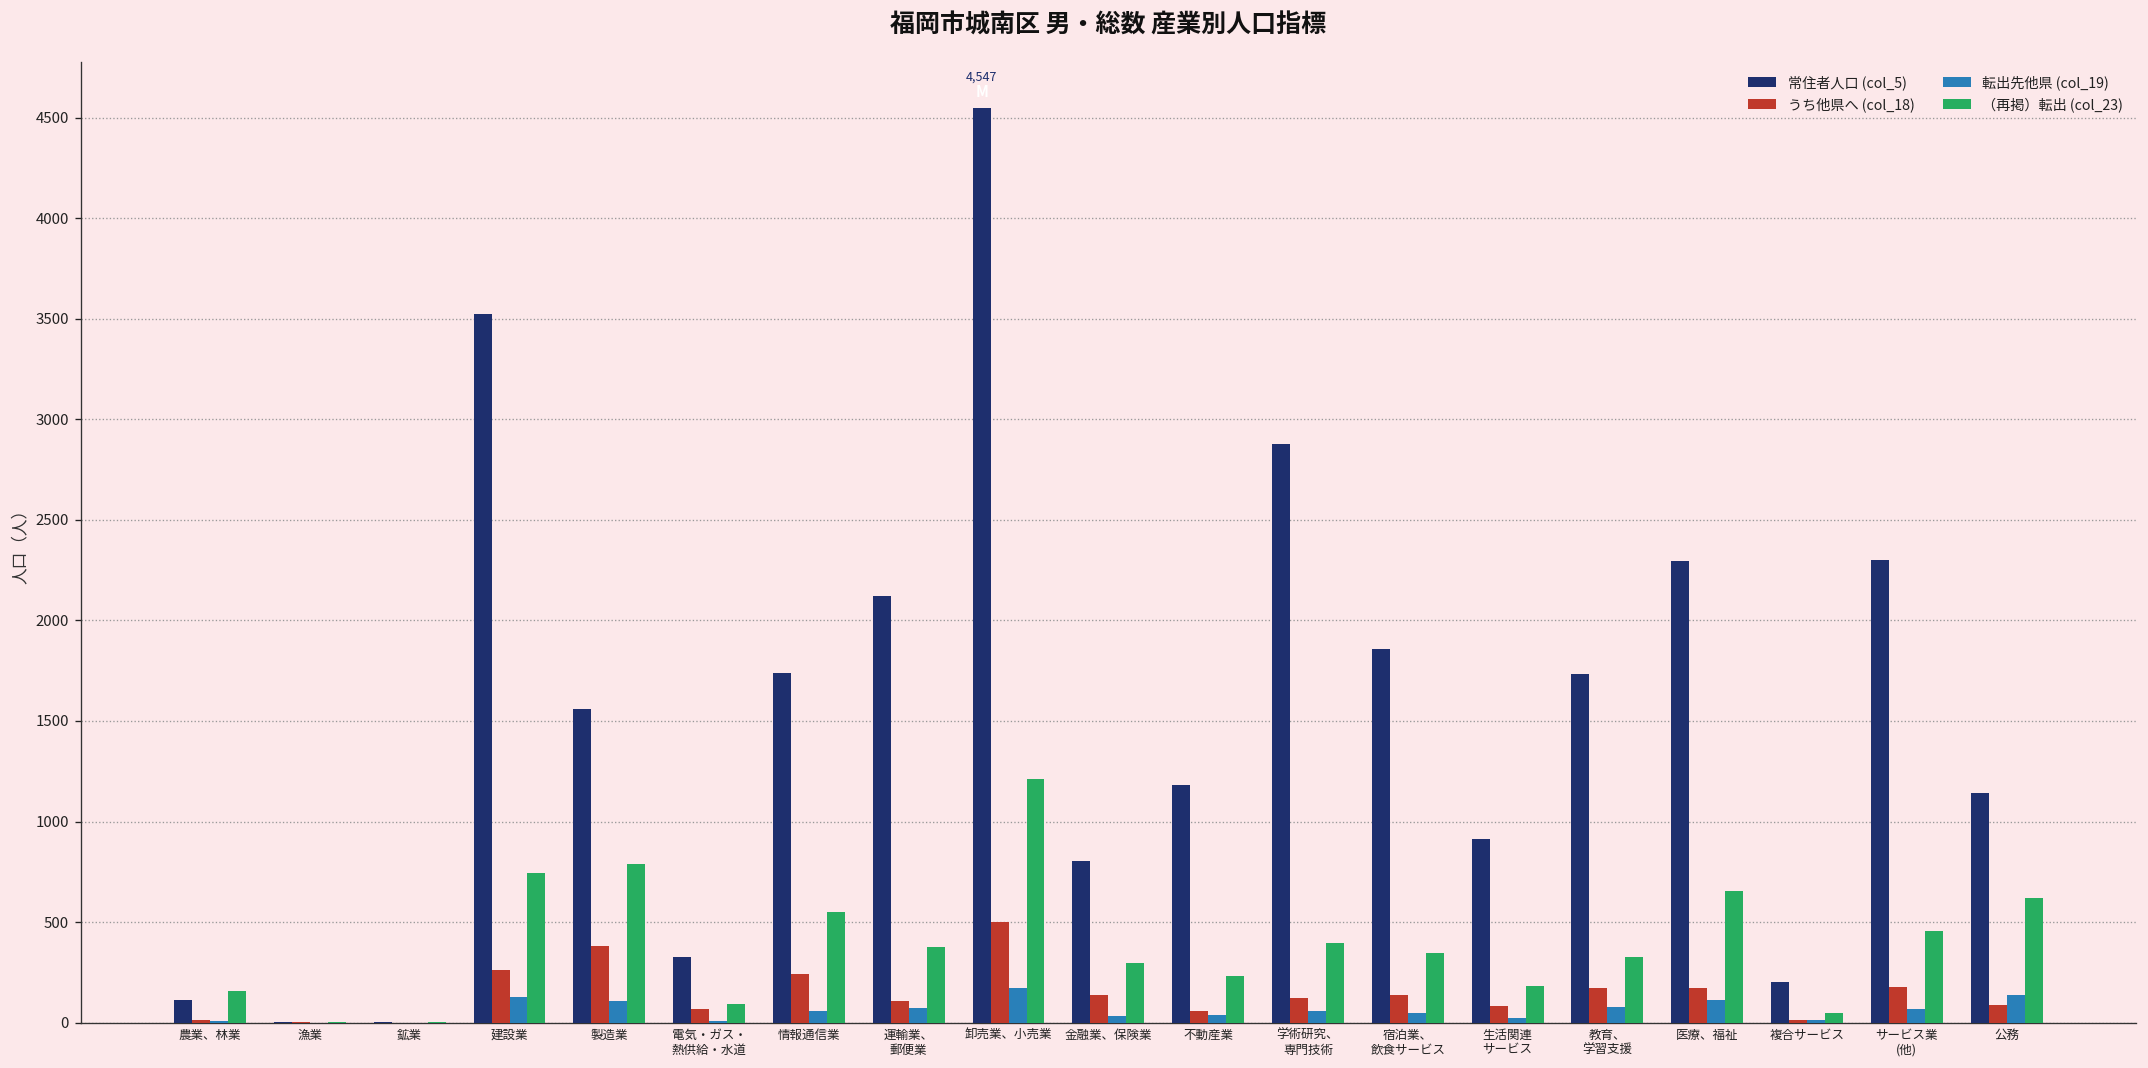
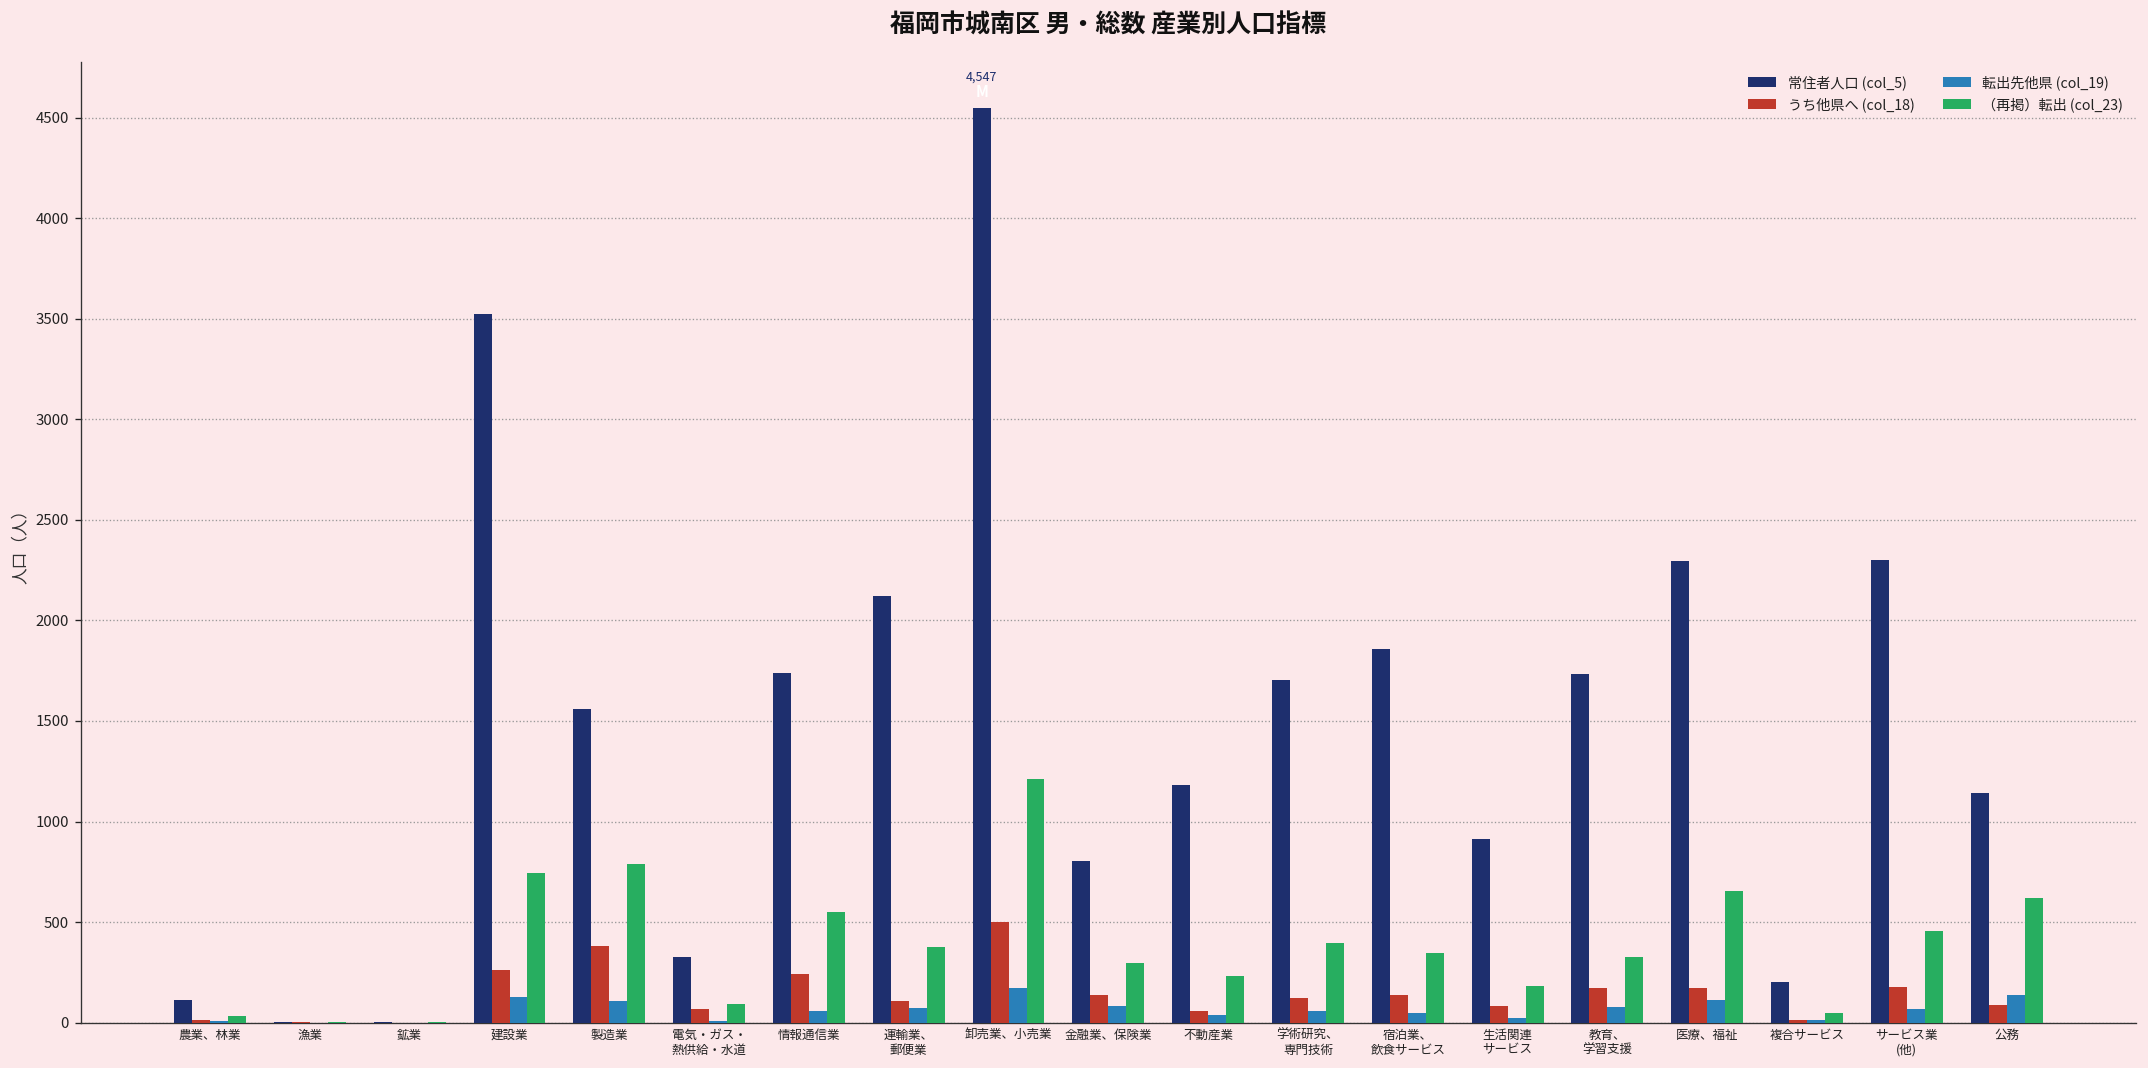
（再掲）転出 (col_23), 農業、林業: 160 -> 30
転出先他県 (col_19), 金融業、保険業: 30 -> 90
常住者人口 (col_5), 学術研究、 専門技術: 2880 -> 1700
